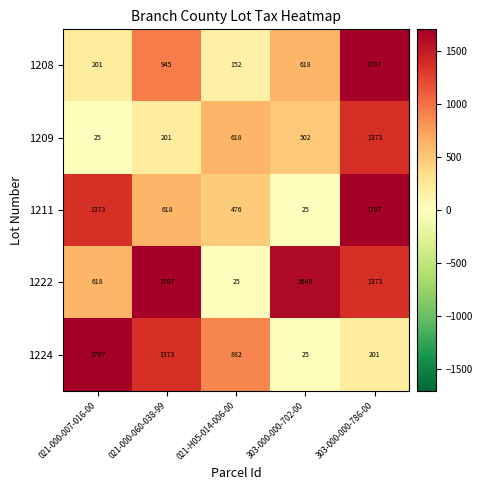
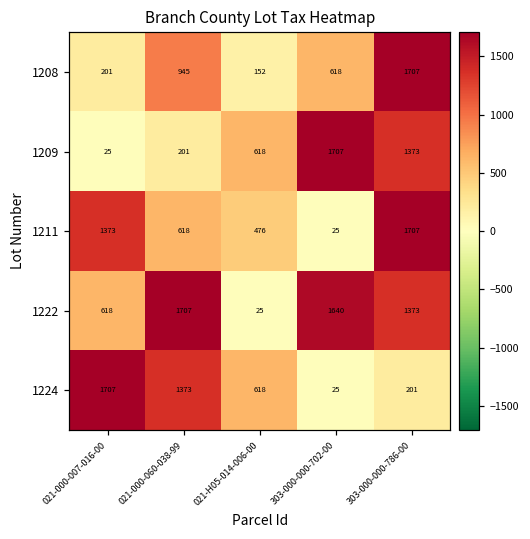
1209, 303-000-000-702-00: 502 -> 1707
1224, 021-H05-014-006-00: 882 -> 618
